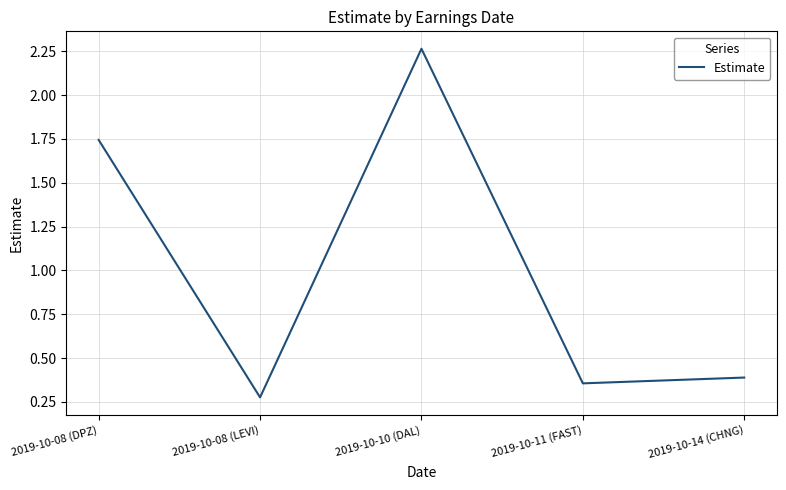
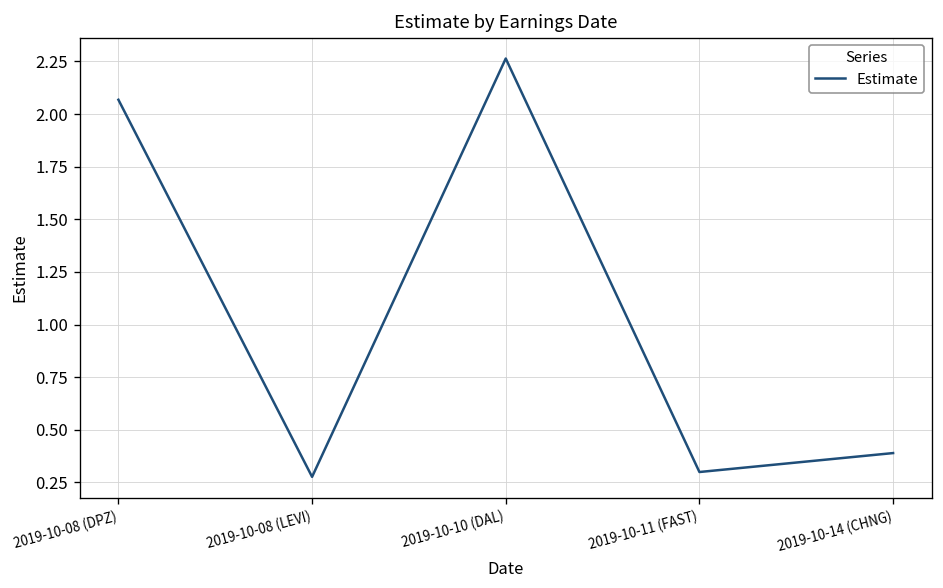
2019-10-08 (DPZ): 1.74 -> 2.07
2019-10-11 (FAST): 0.36 -> 0.30
